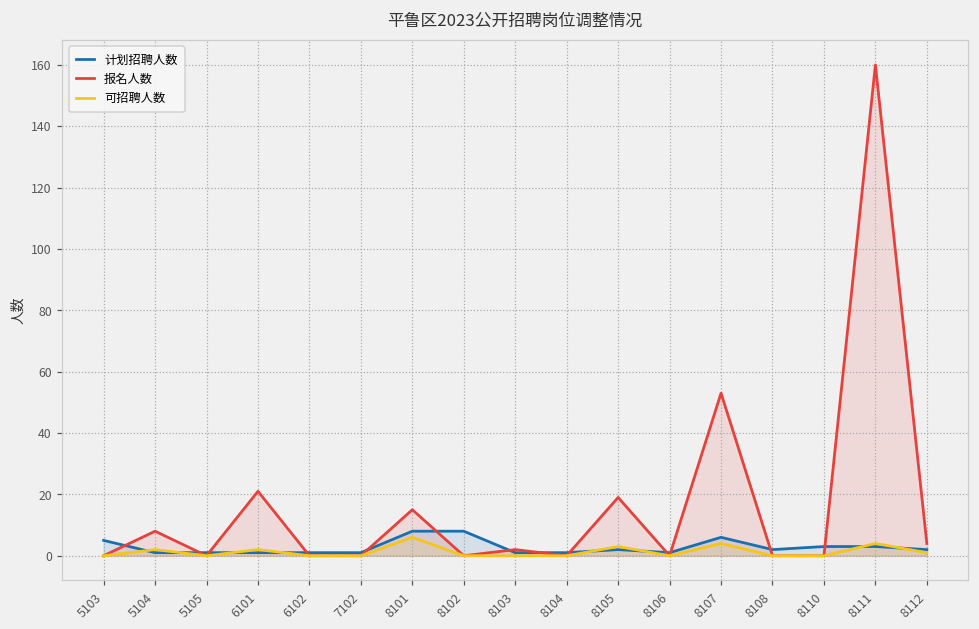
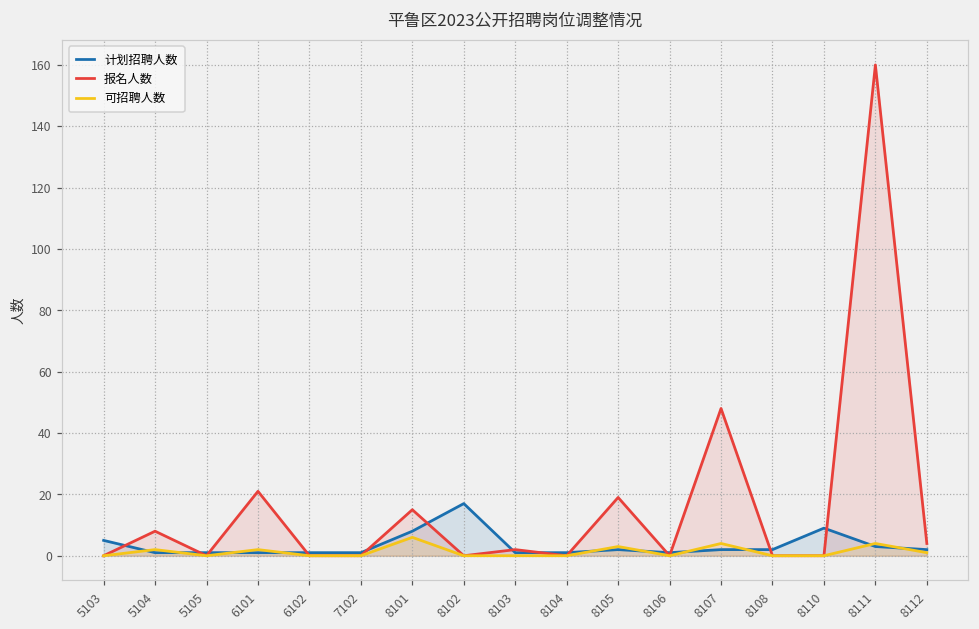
计划招聘人数, 8102: 8 -> 17
计划招聘人数, 8107: 6 -> 2
报名人数, 8107: 53 -> 48
计划招聘人数, 8110: 3 -> 9
